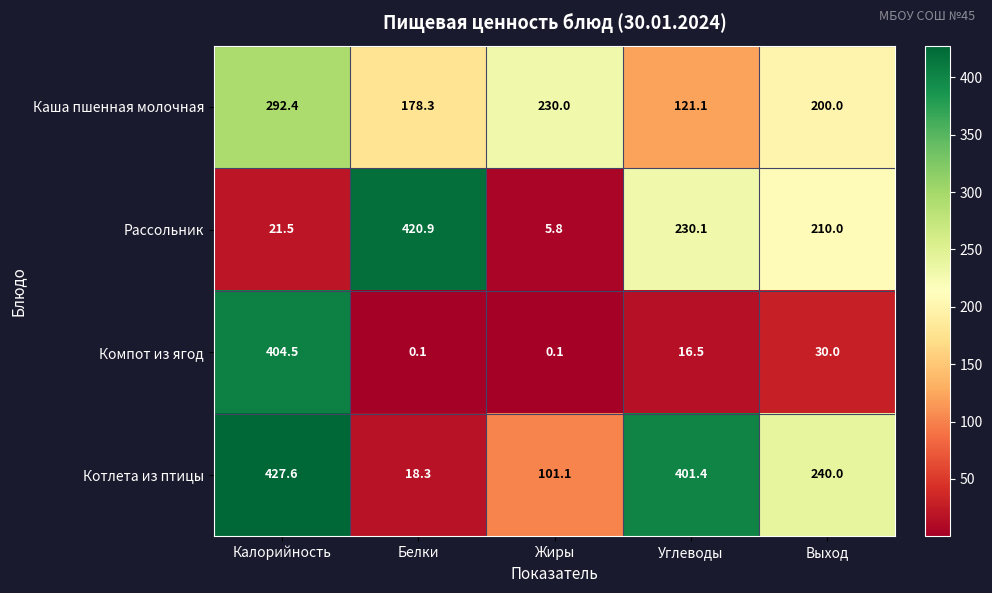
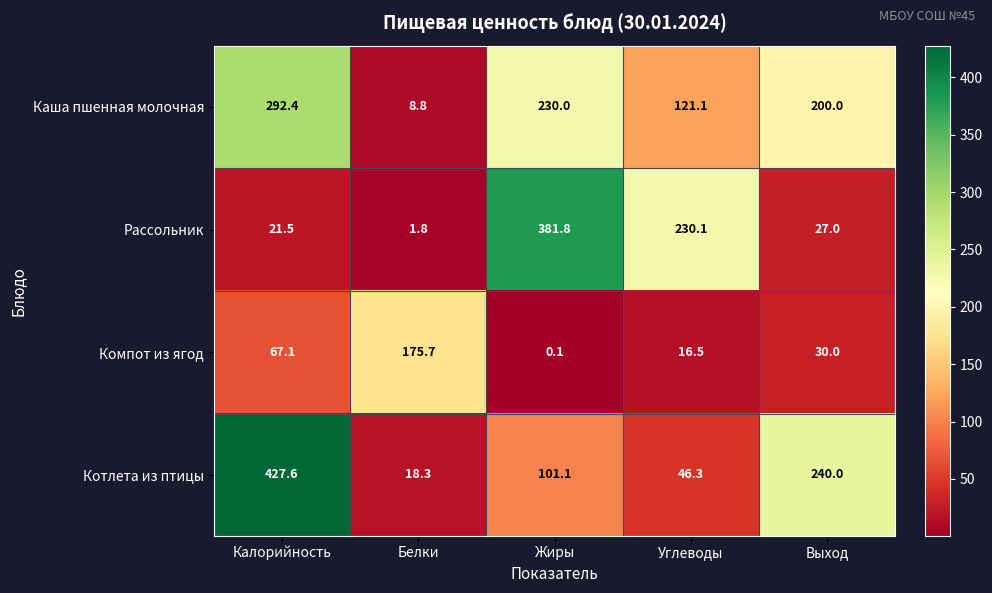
Каша пшенная молочная, Белки: 178.3 -> 8.8
Рассольник, Белки: 420.9 -> 1.8
Рассольник, Жиры: 5.8 -> 381.8
Рассольник, Выход: 210.0 -> 27.0
Компот из ягод, Калорийность: 404.5 -> 67.1
Компот из ягод, Белки: 0.1 -> 175.7
Котлета из птицы, Углеводы: 401.4 -> 46.3
